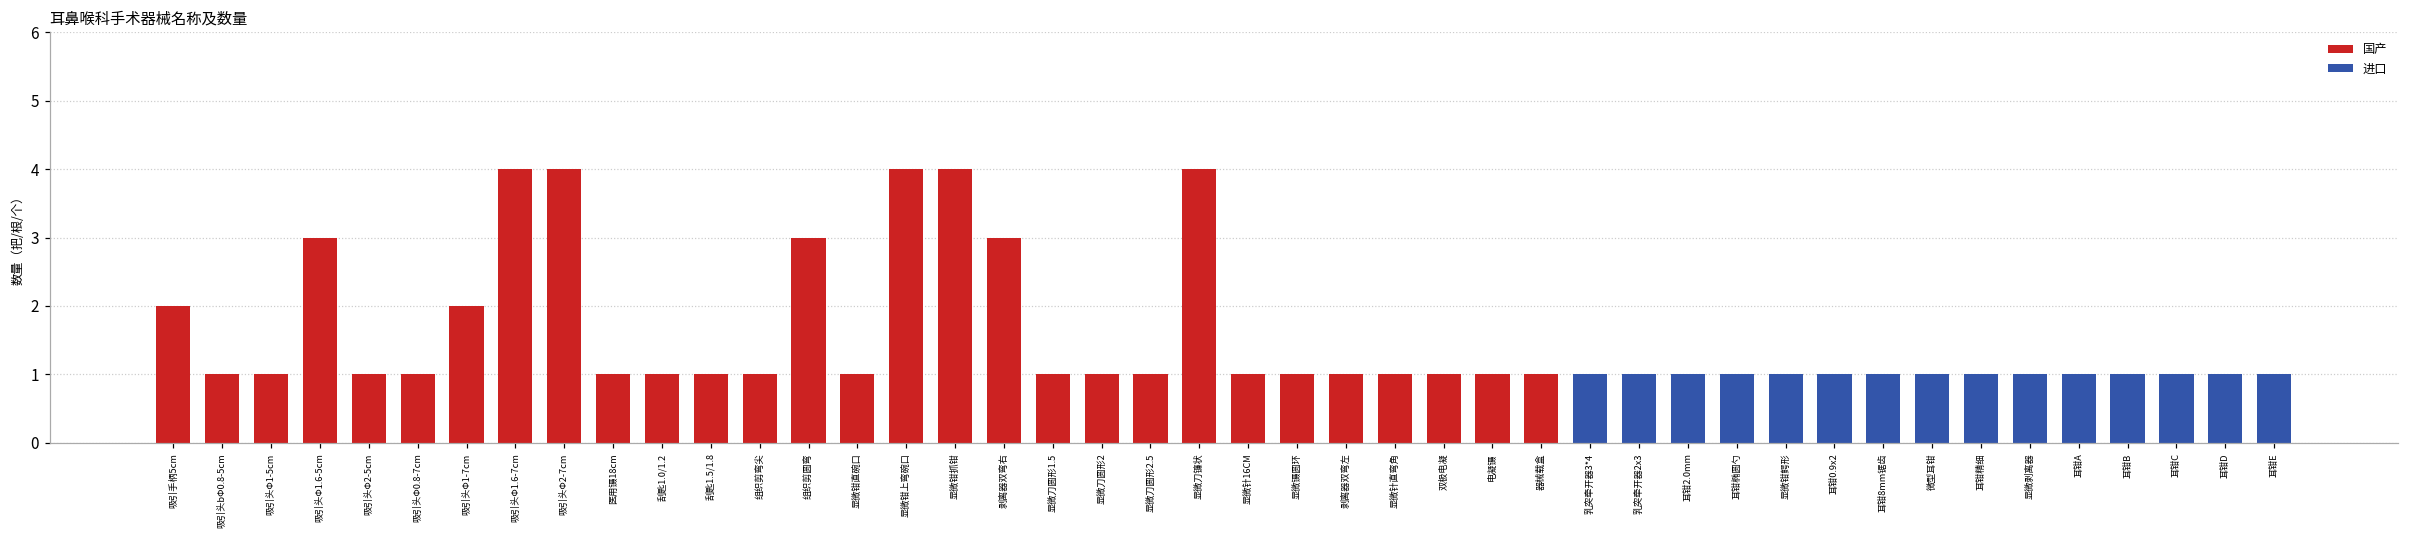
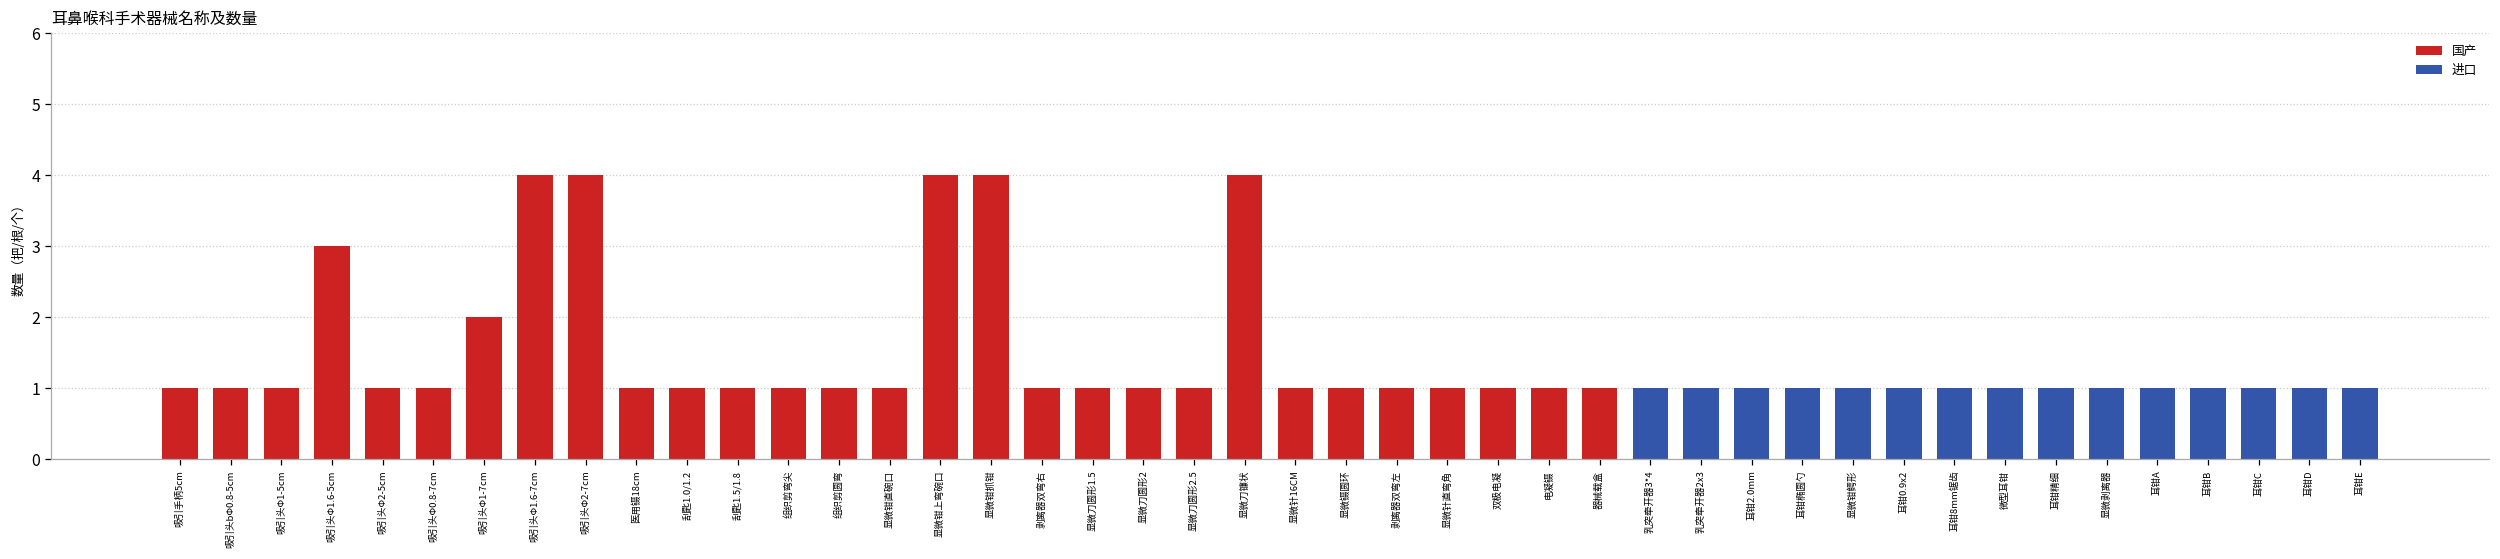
国产, 吸引手柄5cm: 2 -> 1
国产, 组织剪圆弯: 3 -> 1
国产, 剥离器双弯右: 3 -> 1
